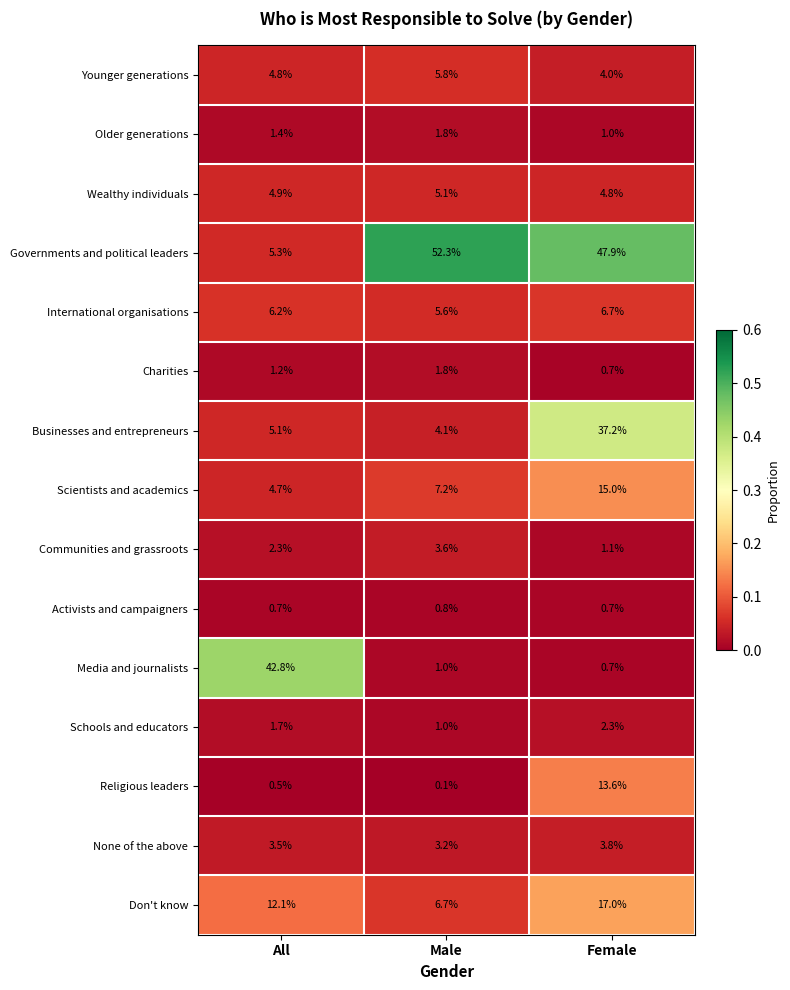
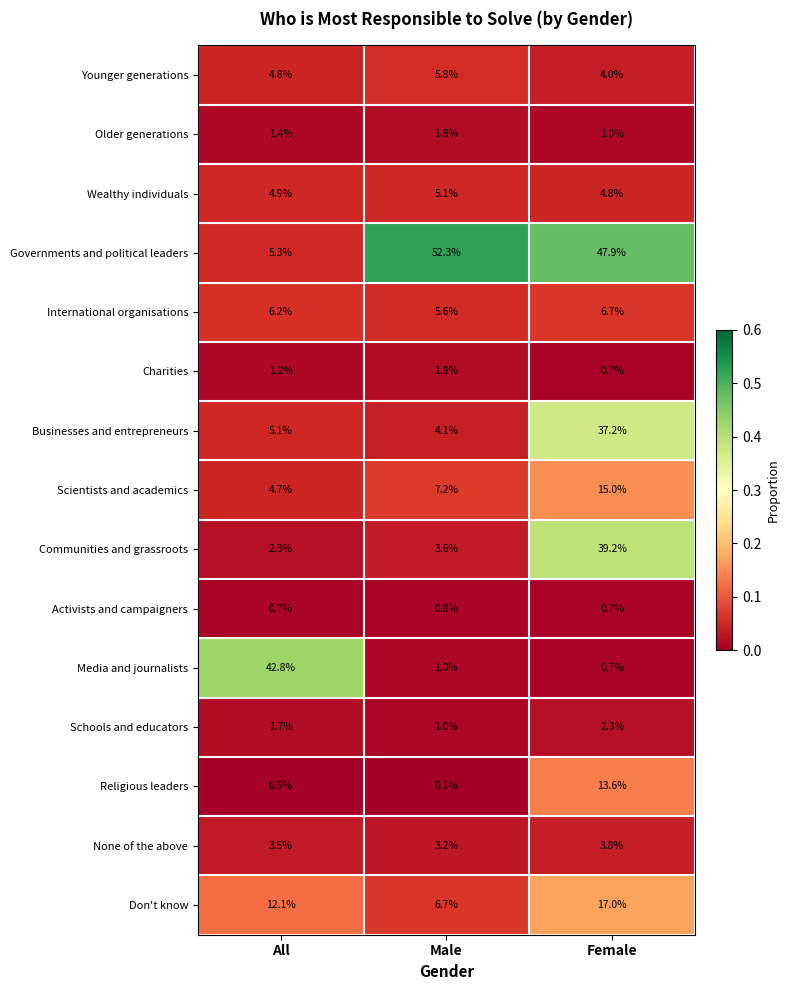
Communities and grassroots, Female: 1.1% -> 39.2%
